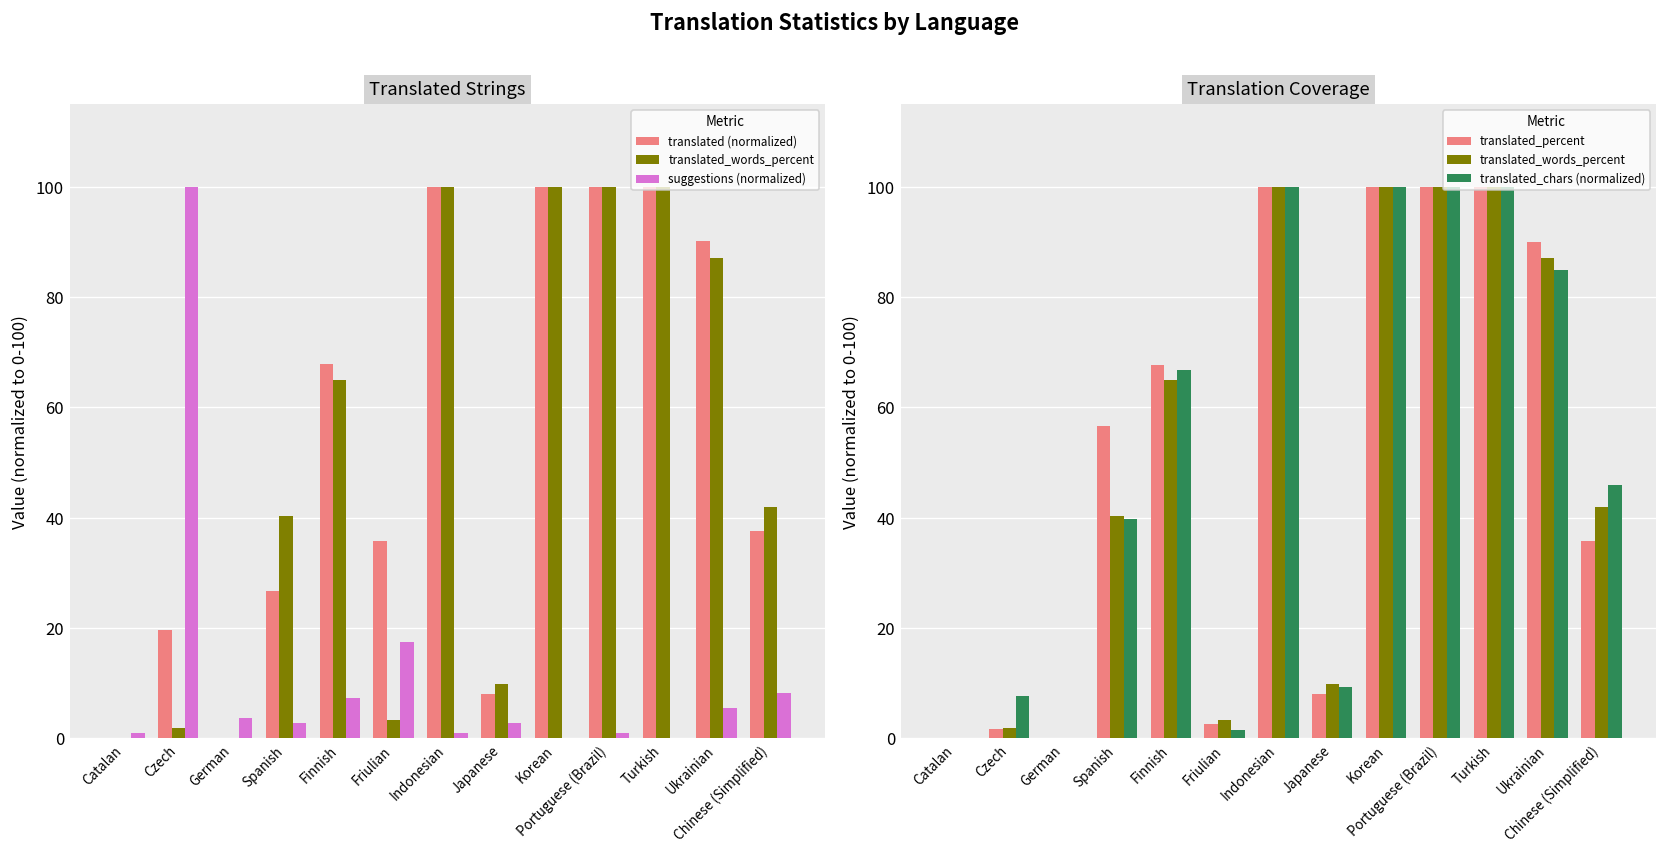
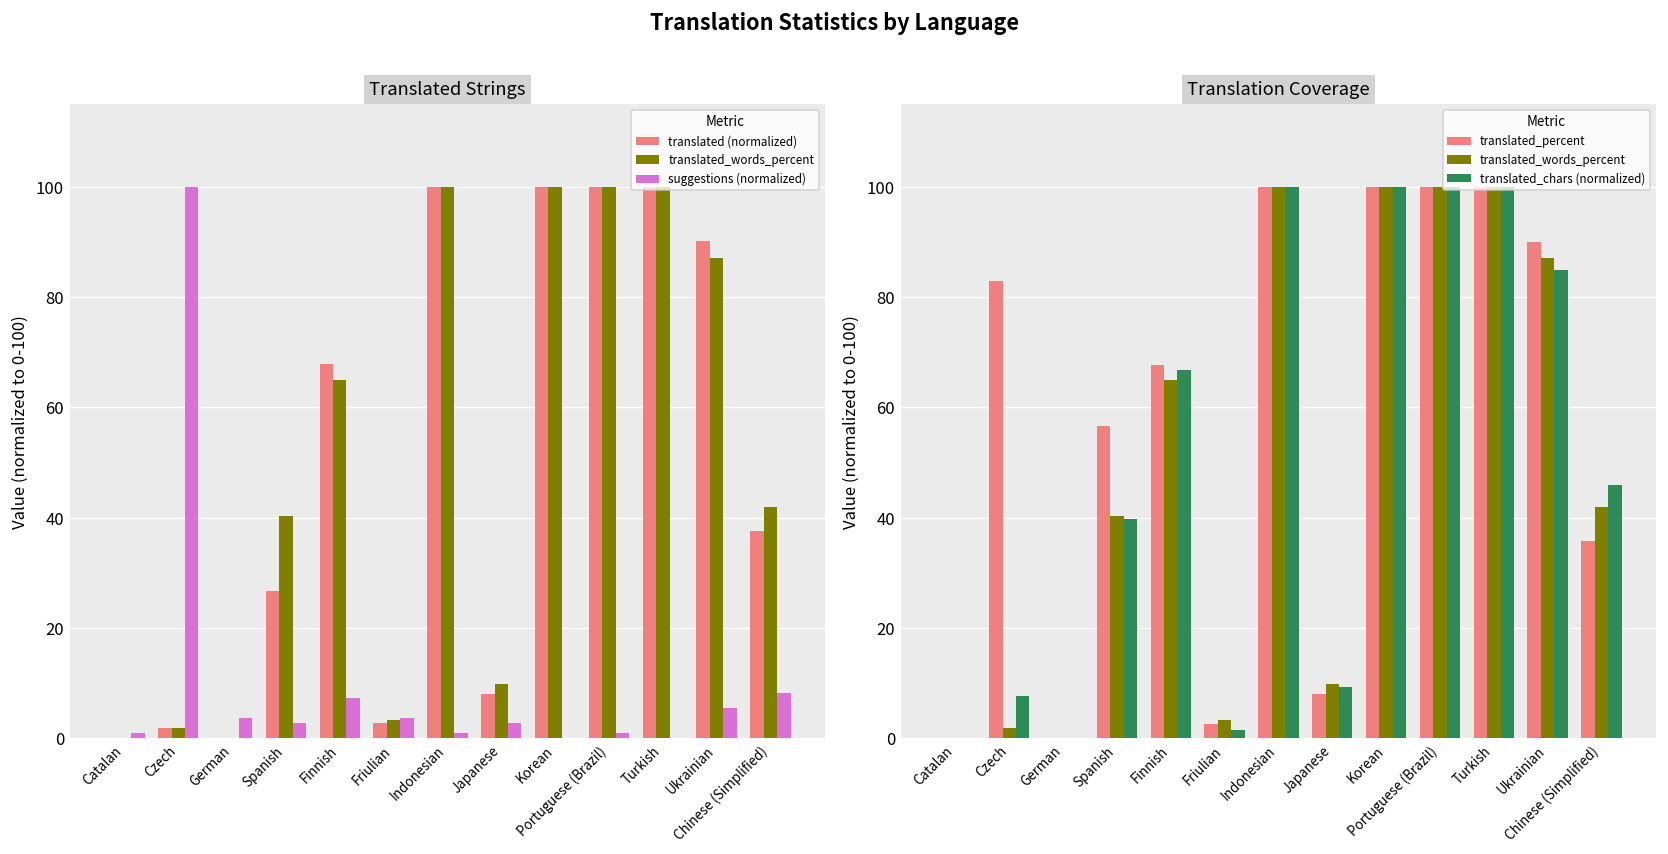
Translated Strings, translated (normalized), Czech: 20 -> 2
Translated Strings, translated (normalized), Friulian: 36 -> 3
Translated Strings, suggestions (normalized), Friulian: 17 -> 4
Translation Coverage, translated_percent, Czech: 2 -> 83
